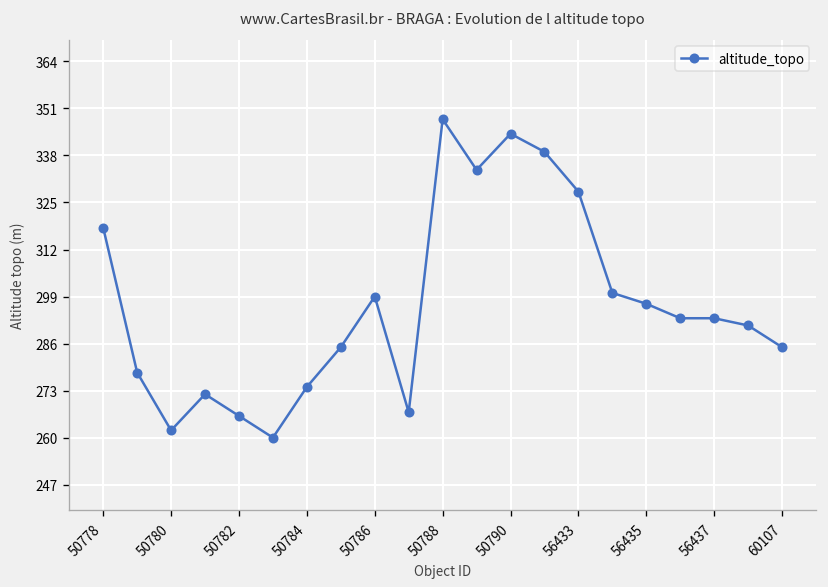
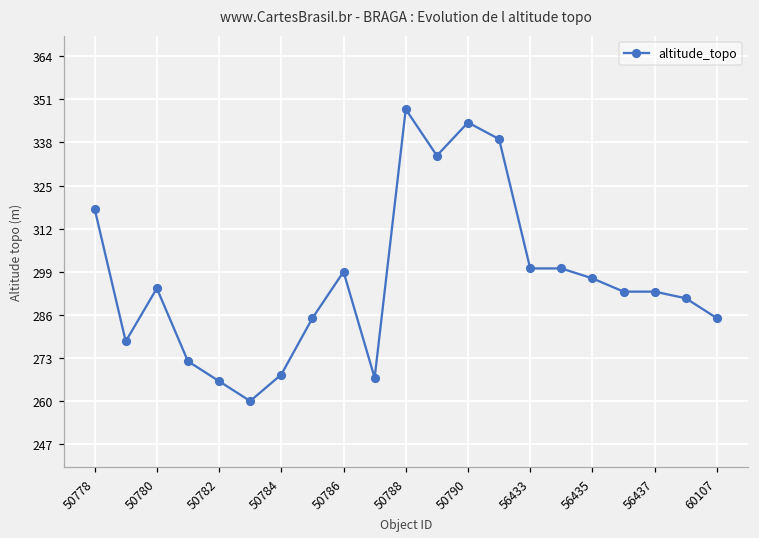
50780: 262 -> 294
50784: 274 -> 268
56433: 328 -> 300
